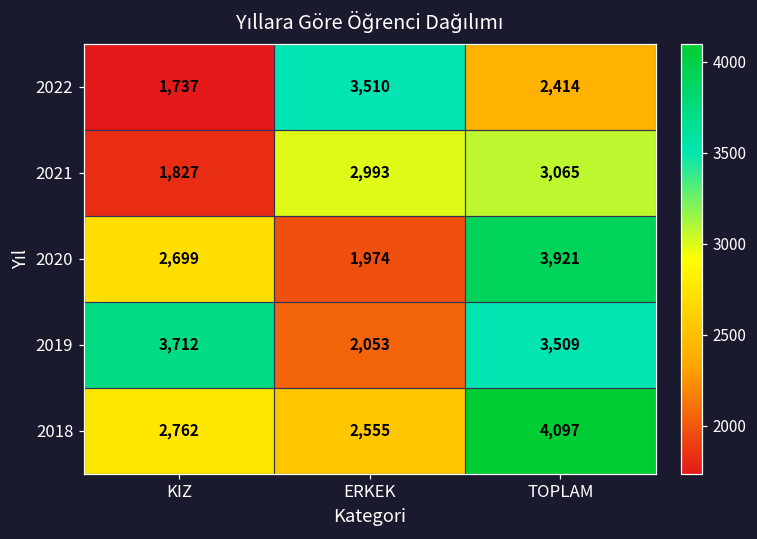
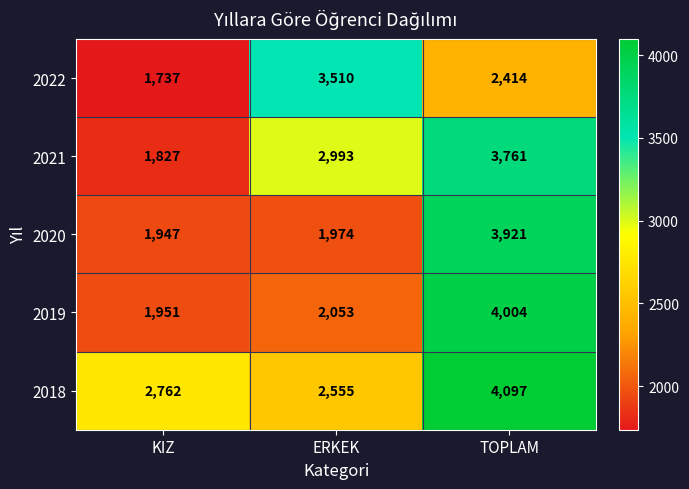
2021, TOPLAM: 3,065 -> 3,761
2020, KIZ: 2,699 -> 1,947
2019, KIZ: 3,712 -> 1,951
2019, TOPLAM: 3,509 -> 4,004
